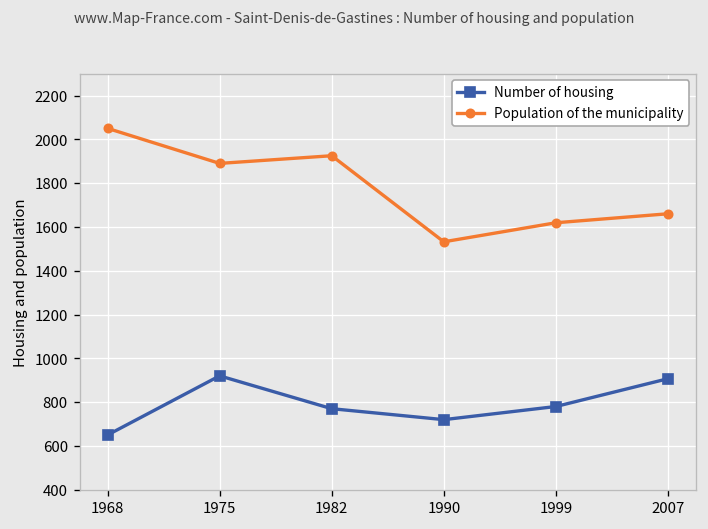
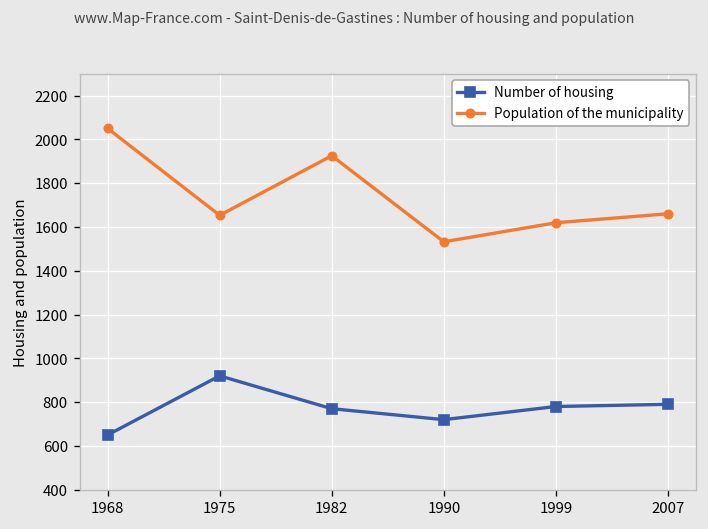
Population of the municipality, 1975: 1890 -> 1650
Number of housing, 2007: 910 -> 790
